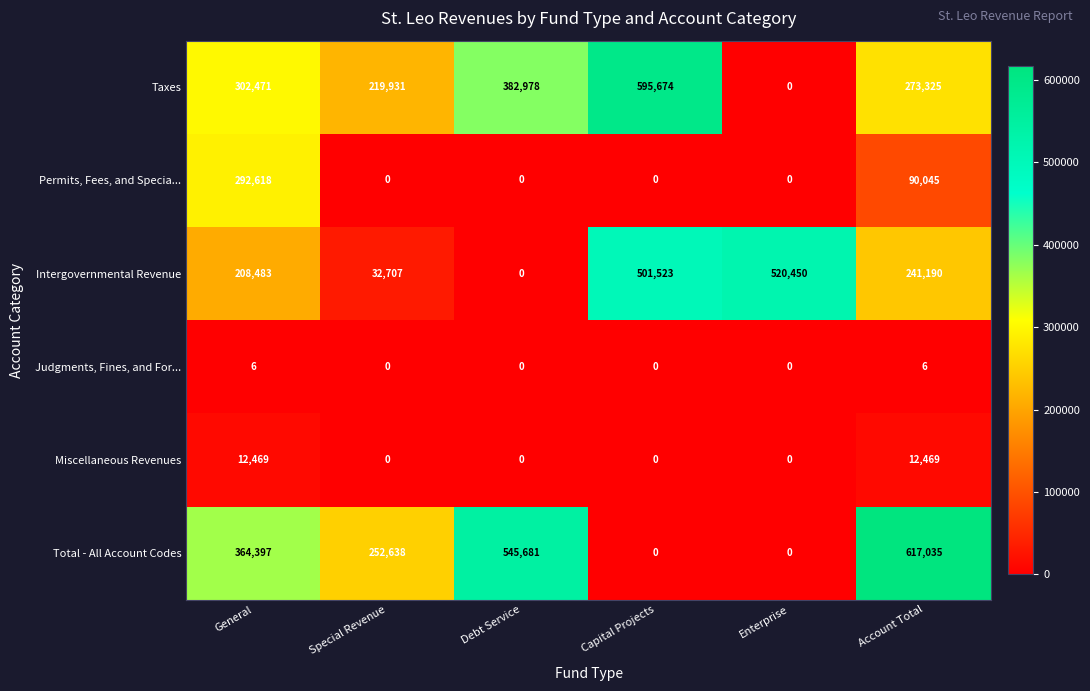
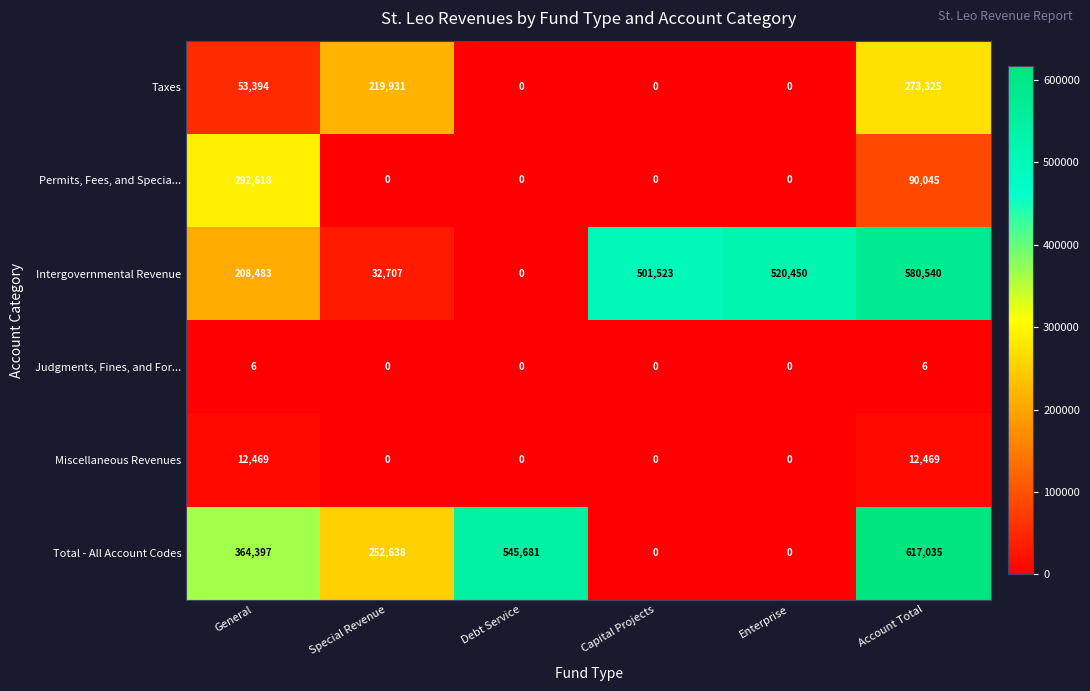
Taxes, General: 302,471 -> 53,394
Taxes, Debt Service: 382,978 -> 0
Taxes, Capital Projects: 595,674 -> 0
Intergovernmental Revenue, Account Total: 241,190 -> 580,540
